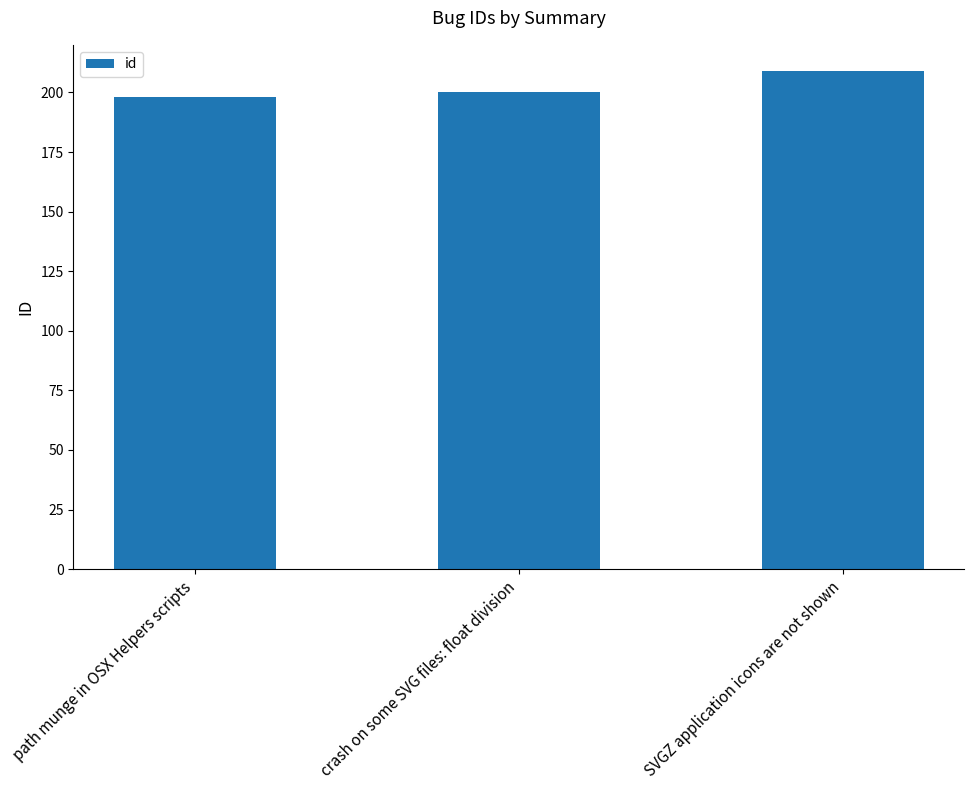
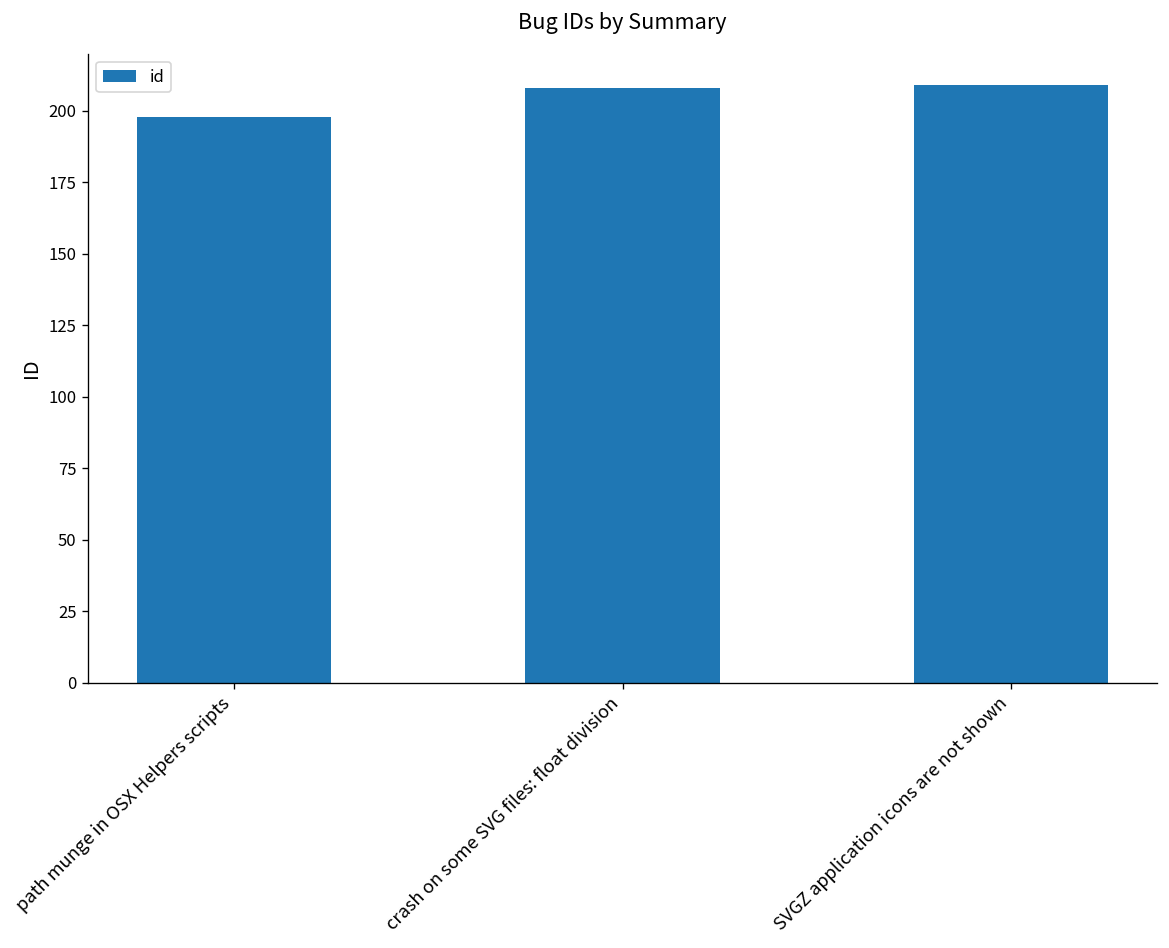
crash on some SVG files: float division: 200 -> 208
